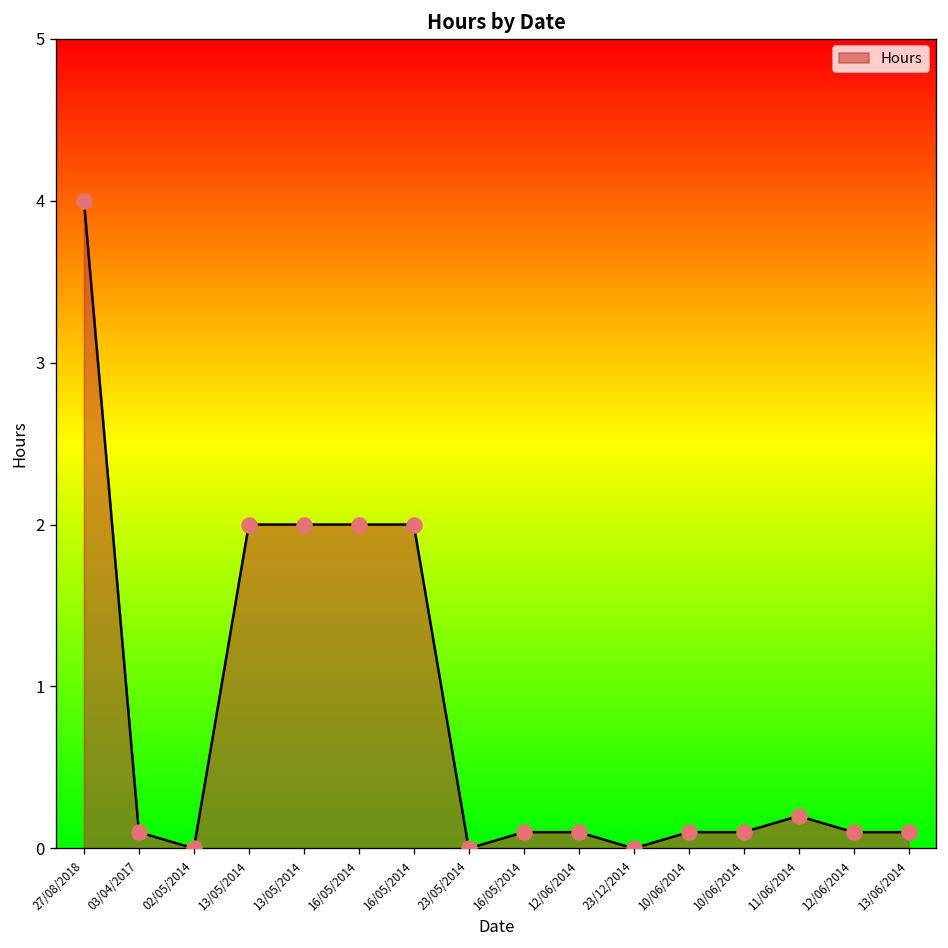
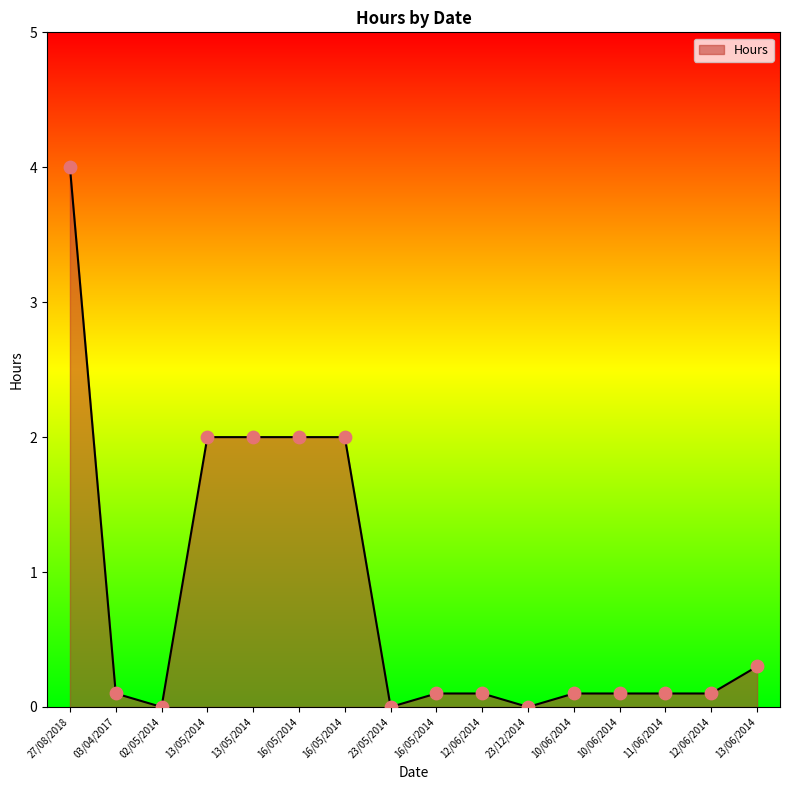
11/06/2014: 0.2 -> 0.1
13/06/2014: 0.1 -> 0.3
